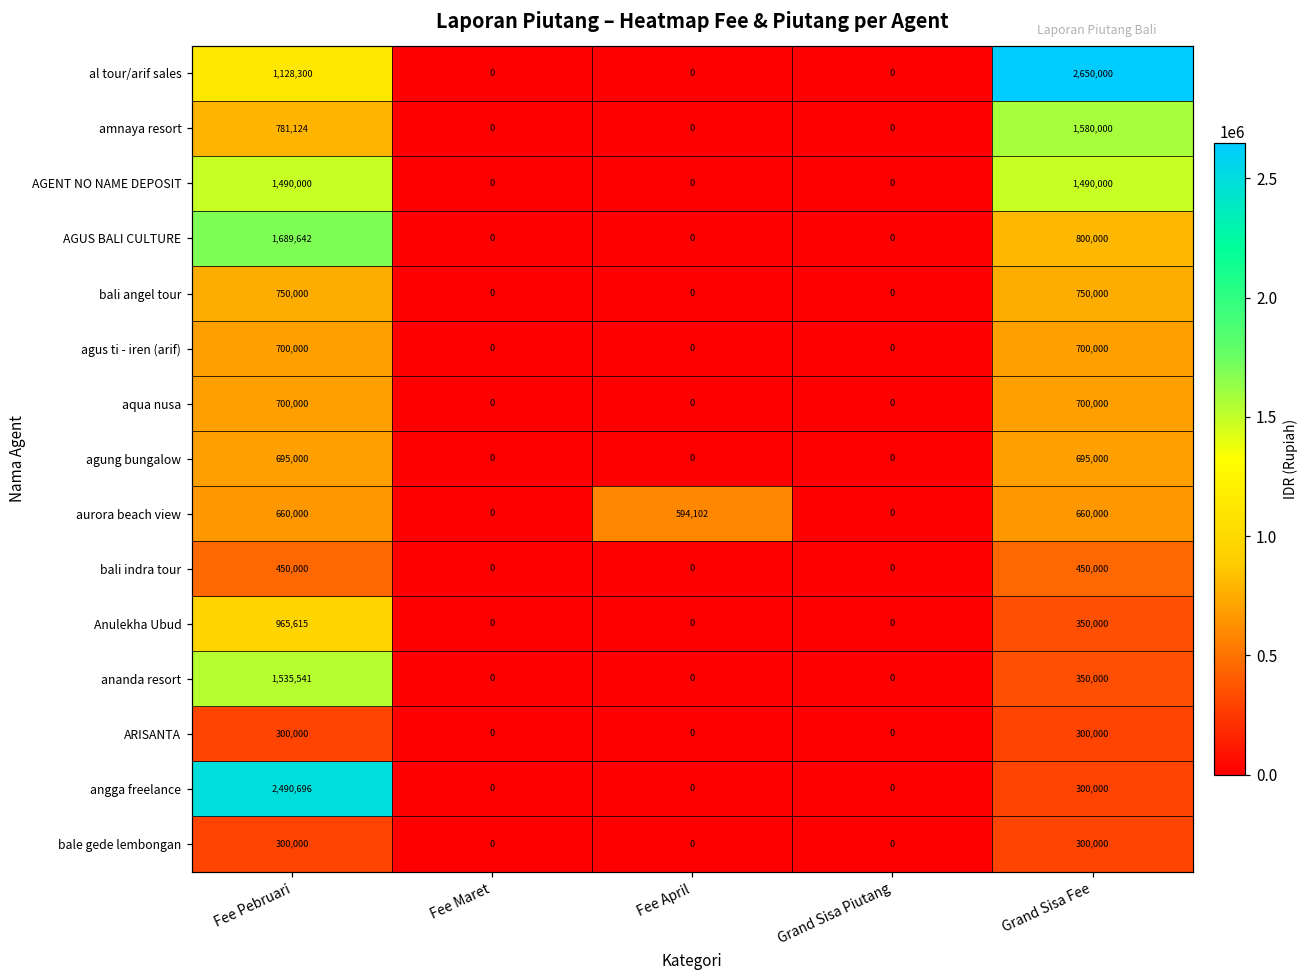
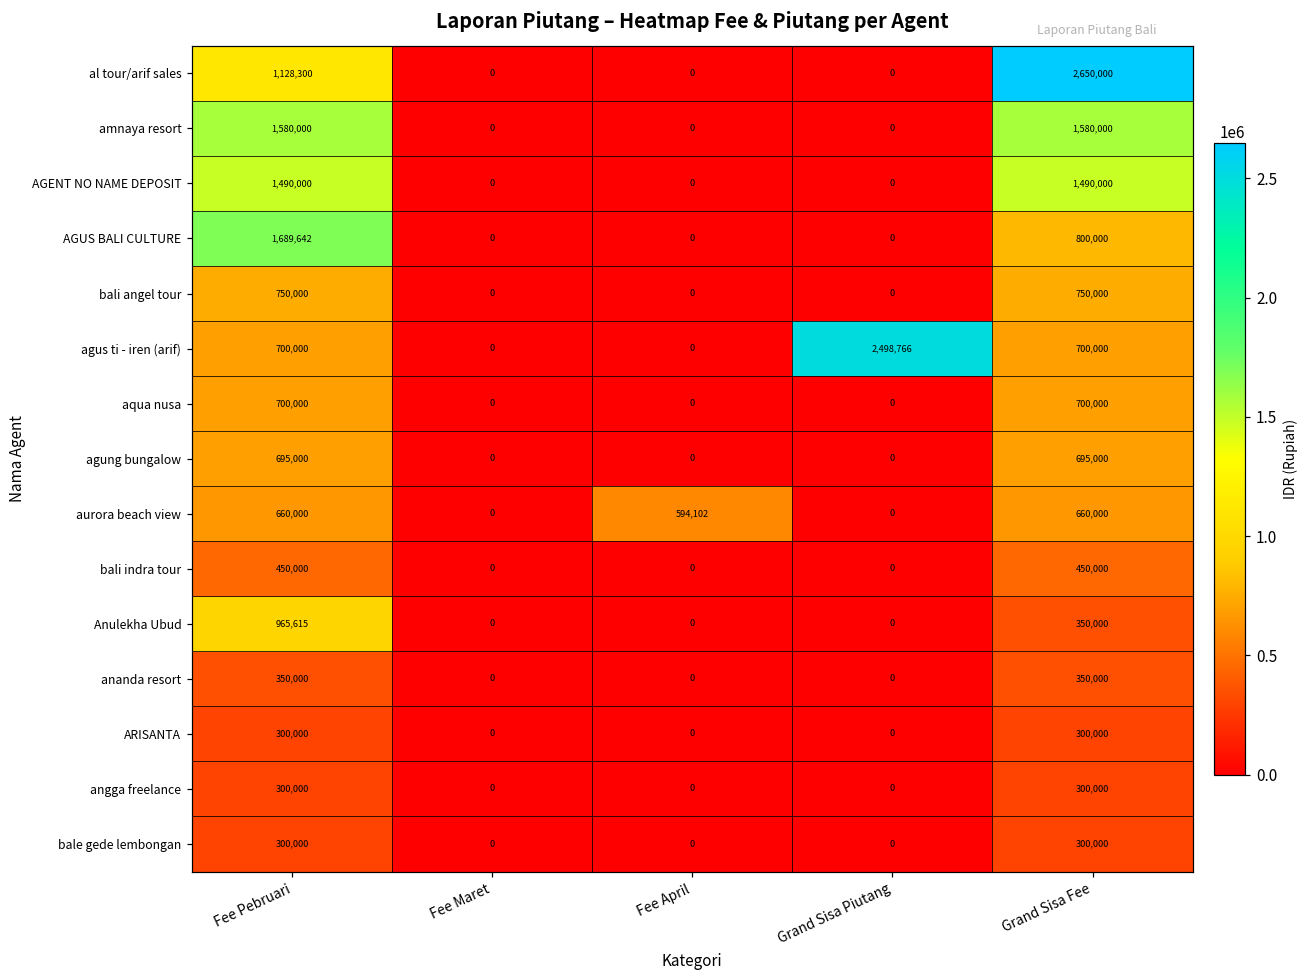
amnaya resort, Fee Pebruari: 781,124 -> 1,580,000
agus ti - iren (arif), Grand Sisa Piutang: 0 -> 2,498,766
ananda resort, Fee Pebruari: 1,535,541 -> 350,000
angga freelance, Fee Pebruari: 2,490,696 -> 300,000
